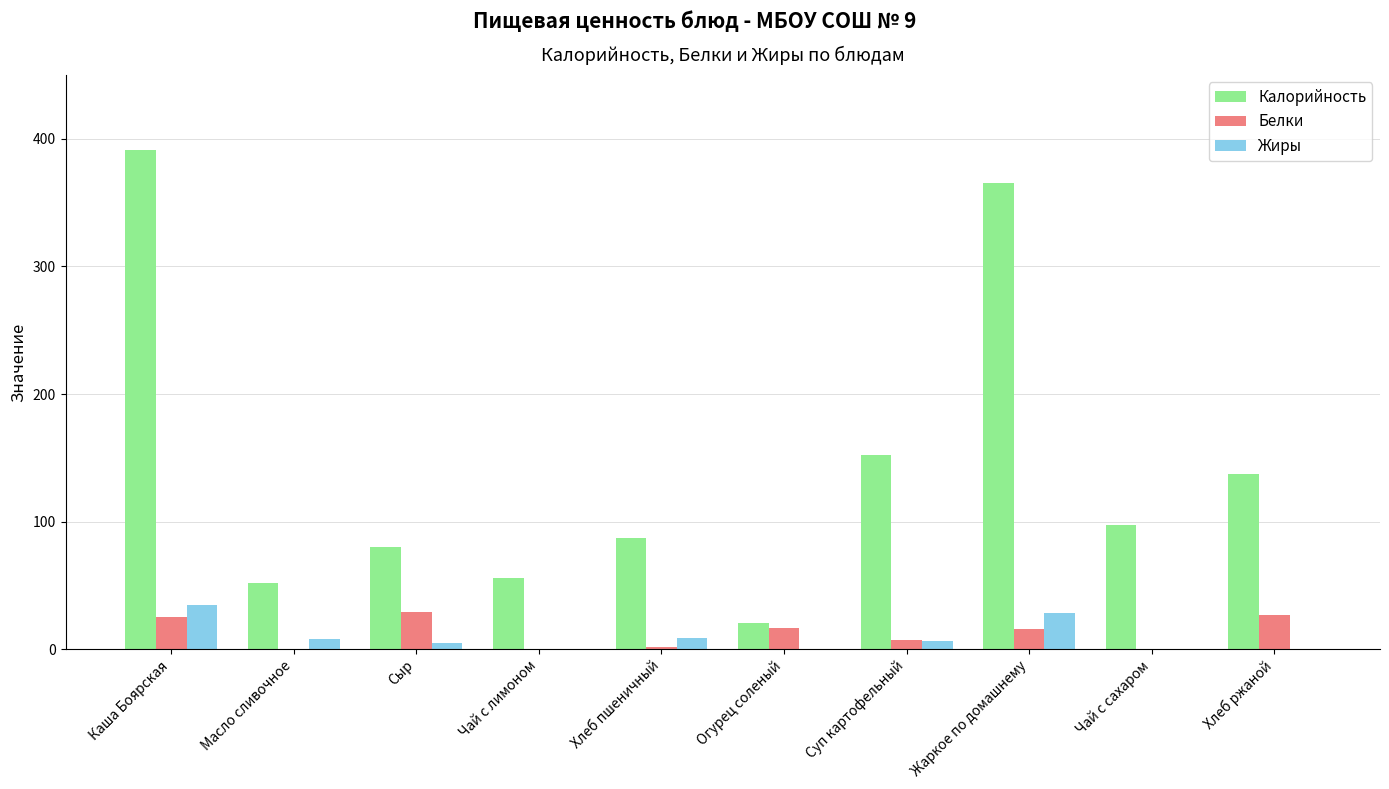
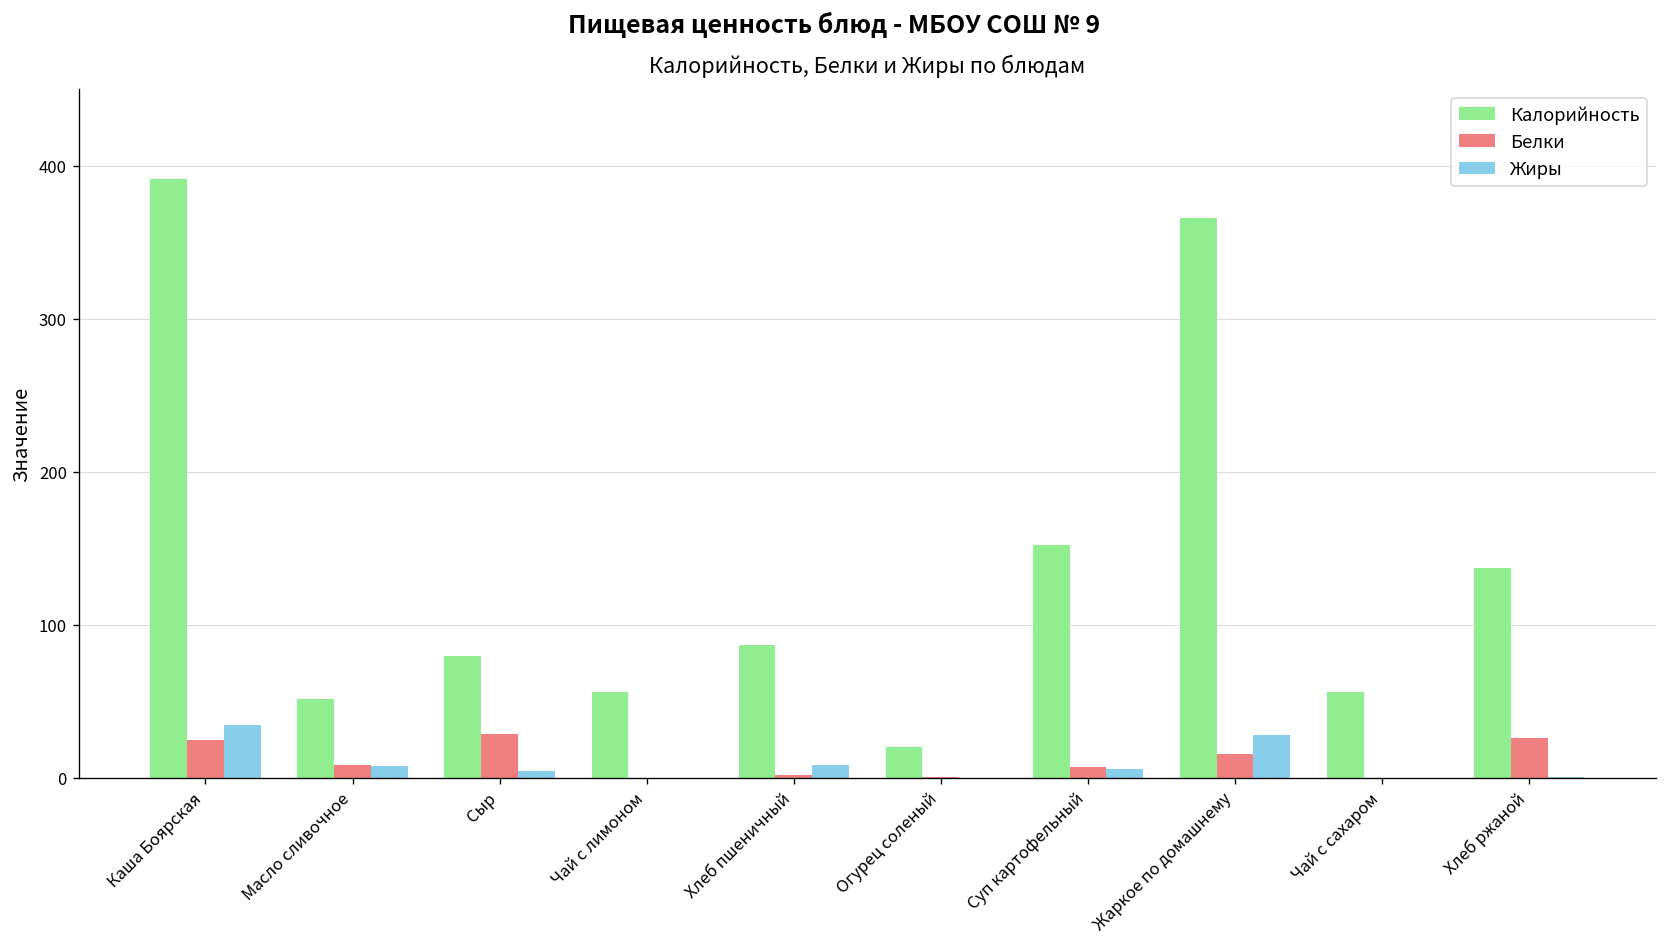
Белки, Масло сливочное: 0 -> 9
Белки, Огурец соленый: 17 -> 1
Калорийность, Чай с сахаром: 97 -> 56
